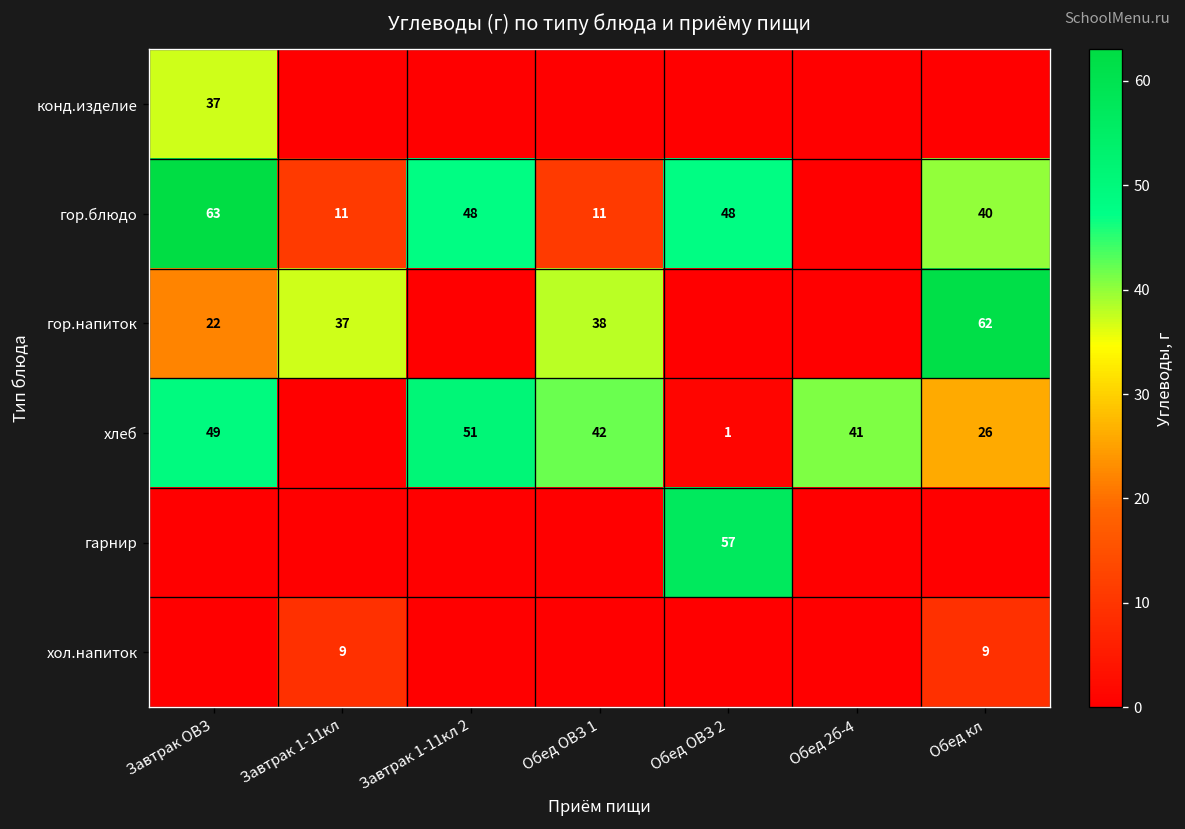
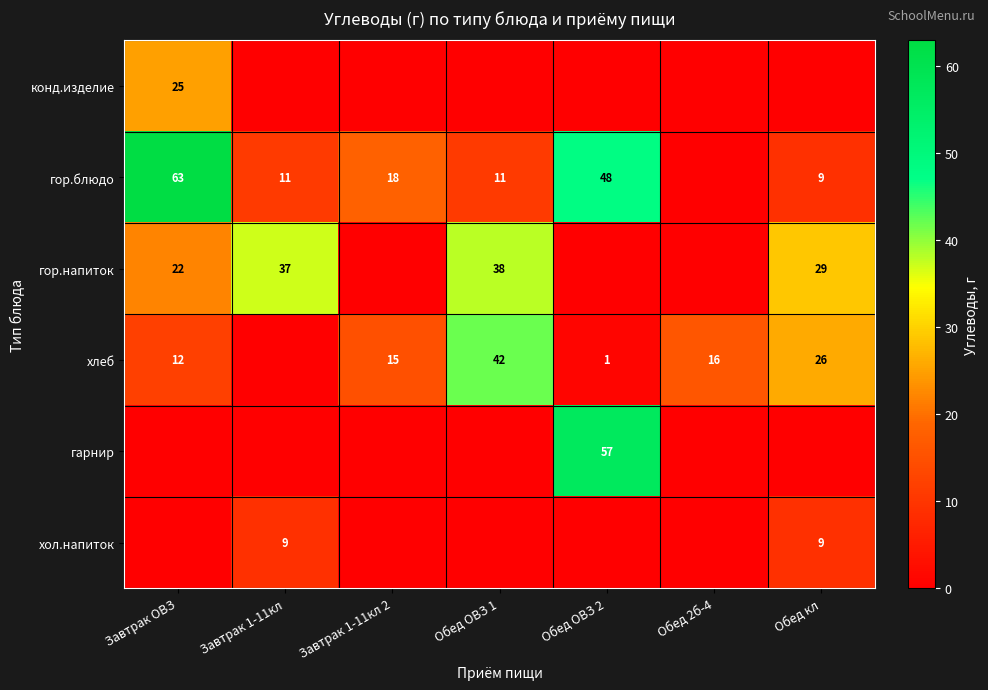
конд.изделие, Завтрак ОВЗ: 37 -> 25
гор.блюдо, Завтрак 1-11кл 2: 48 -> 18
гор.блюдо, Обед кл: 40 -> 9
гор.напиток, Обед кл: 62 -> 29
хлеб, Завтрак ОВЗ: 49 -> 12
хлеб, Завтрак 1-11кл 2: 51 -> 15
хлеб, Обед 2б-4: 41 -> 16
